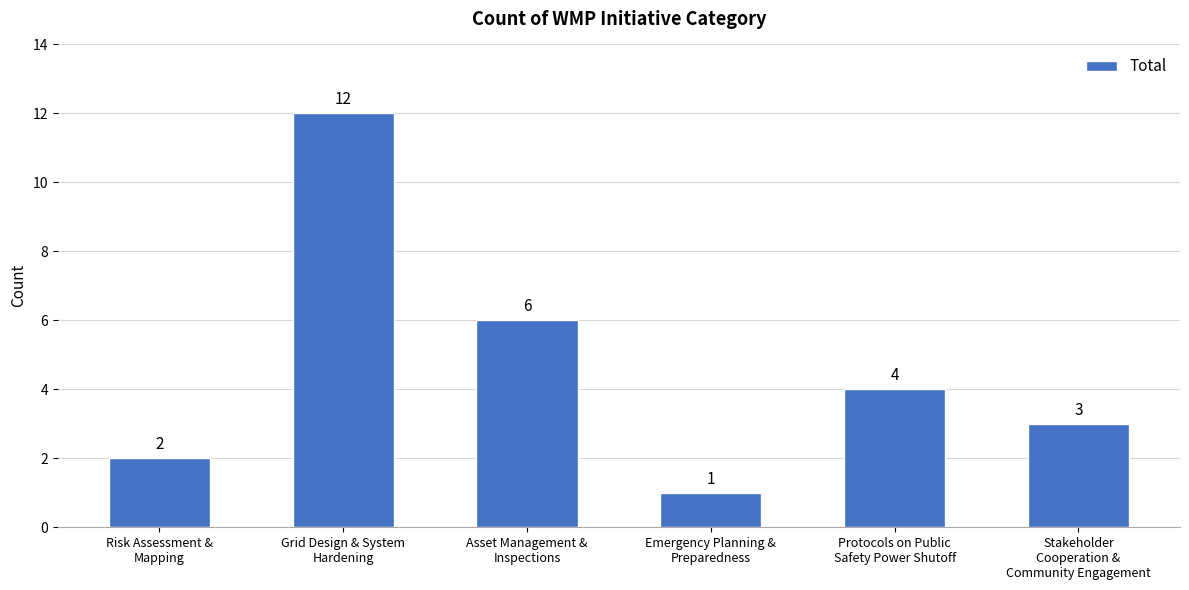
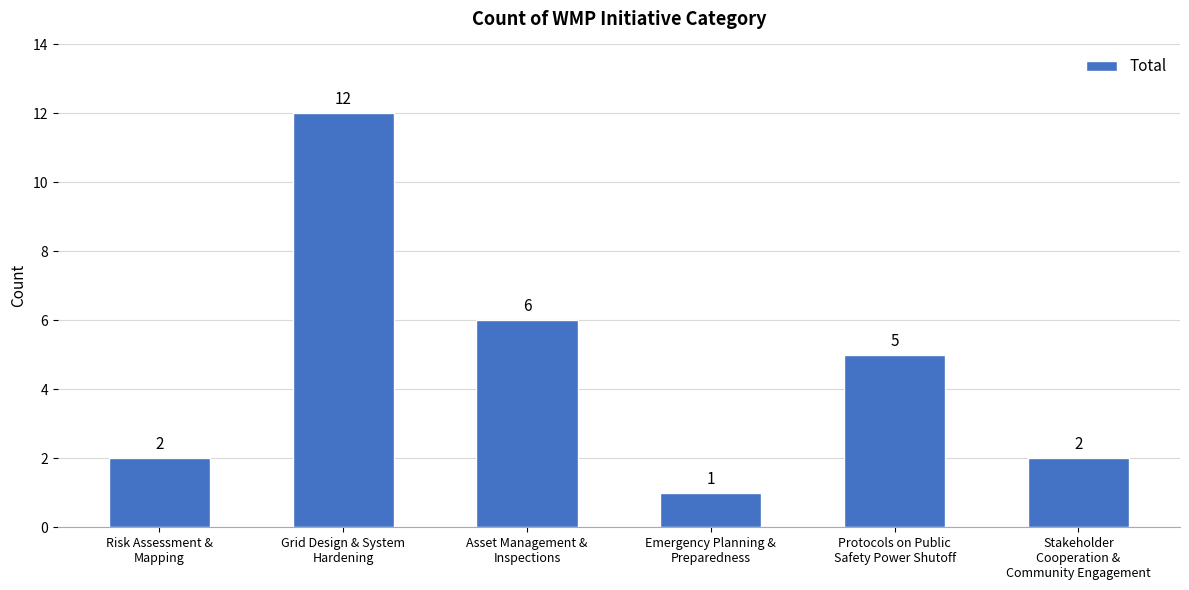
Protocols on Public Safety Power Shutoff: 4 -> 5
Stakeholder Cooperation & Community Engagement: 3 -> 2
